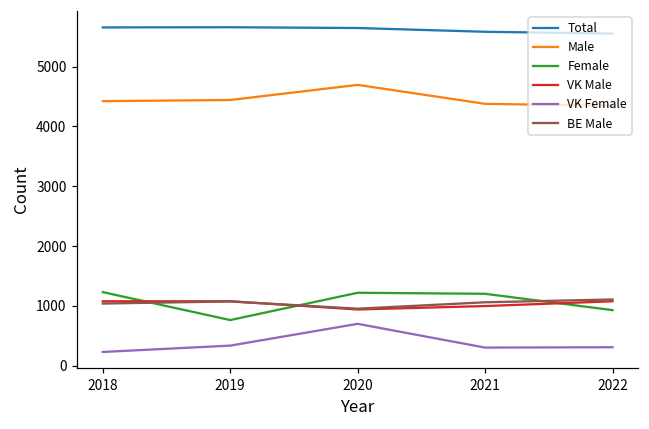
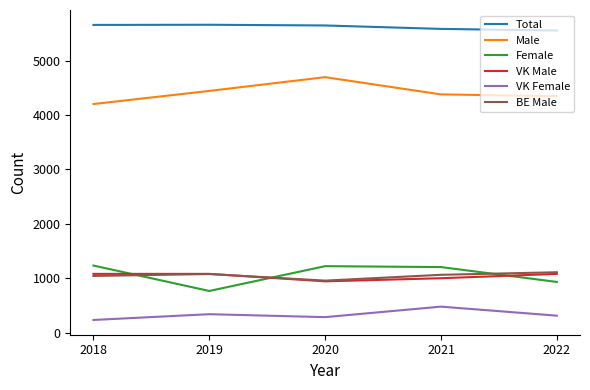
Male, 2018: 4400 -> 4200
VK Female, 2020: 700 -> 300
VK Female, 2021: 300 -> 500
